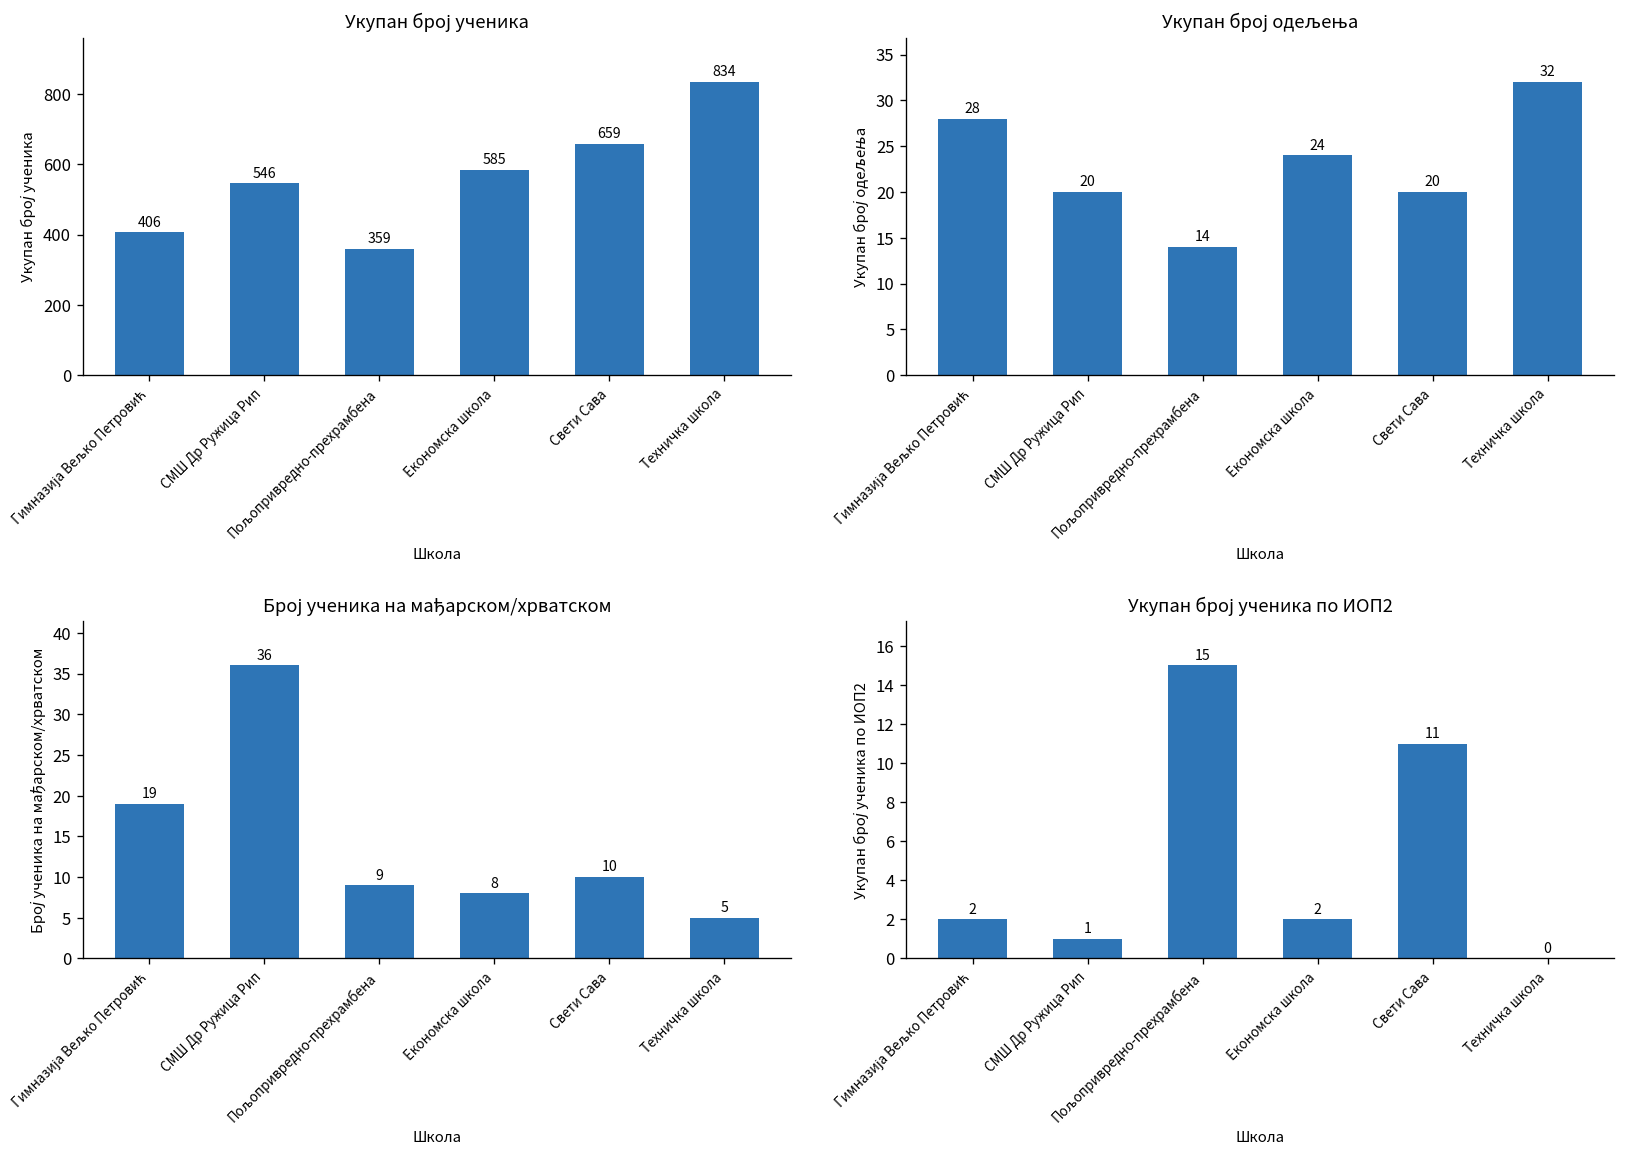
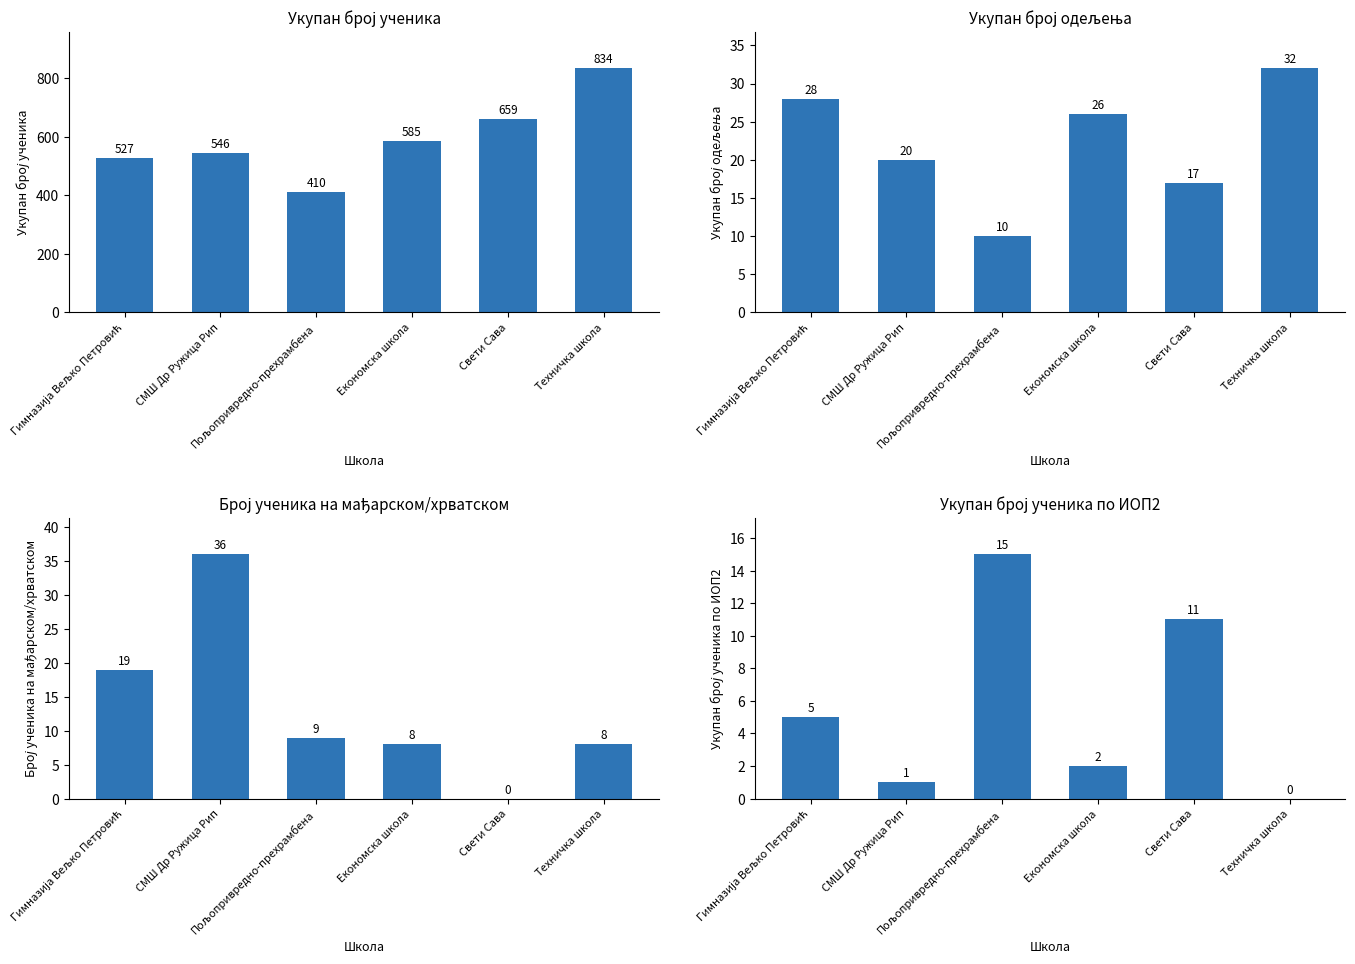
Укупан број ученика, Гимназија Вељко Петровић: 406 -> 527
Укупан број ученика, Пољопривредно-прехрамбена: 359 -> 410
Укупан број одељења, Пољопривредно-прехрамбена: 14 -> 10
Укупан број одељења, Економска школа: 24 -> 26
Укупан број одељења, Свети Сава: 20 -> 17
Број ученика на мађарском/хрватском, Свети Сава: 10 -> 0
Број ученика на мађарском/хрватском, Техничка школа: 5 -> 8
Укупан број ученика по ИОП2, Гимназија Вељко Петровић: 2 -> 5
